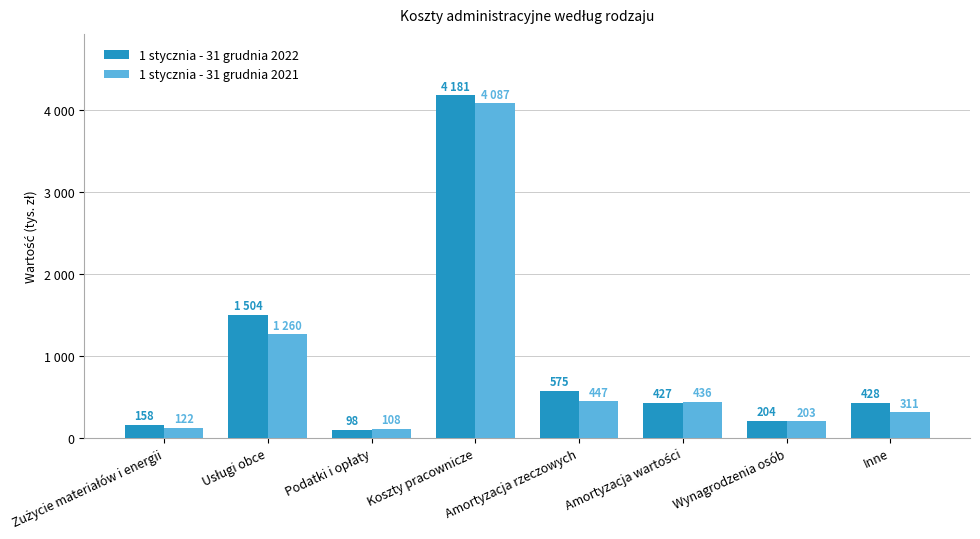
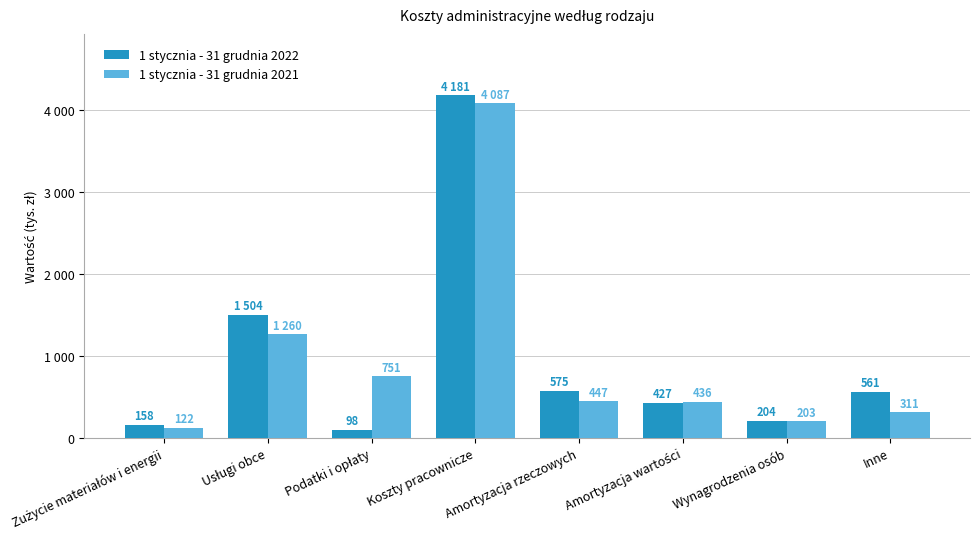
1 stycznia - 31 grudnia 2021, Podatki i opłaty: 108 -> 751
1 stycznia - 31 grudnia 2022, Inne: 428 -> 561
